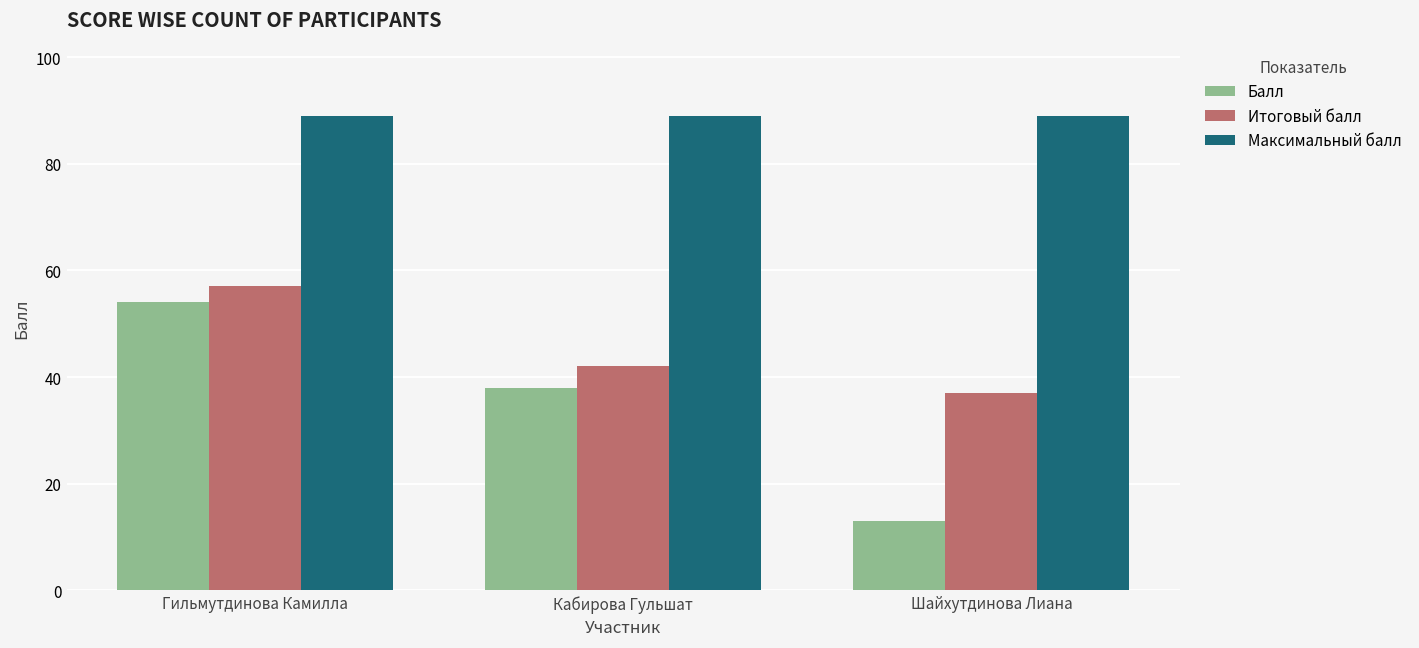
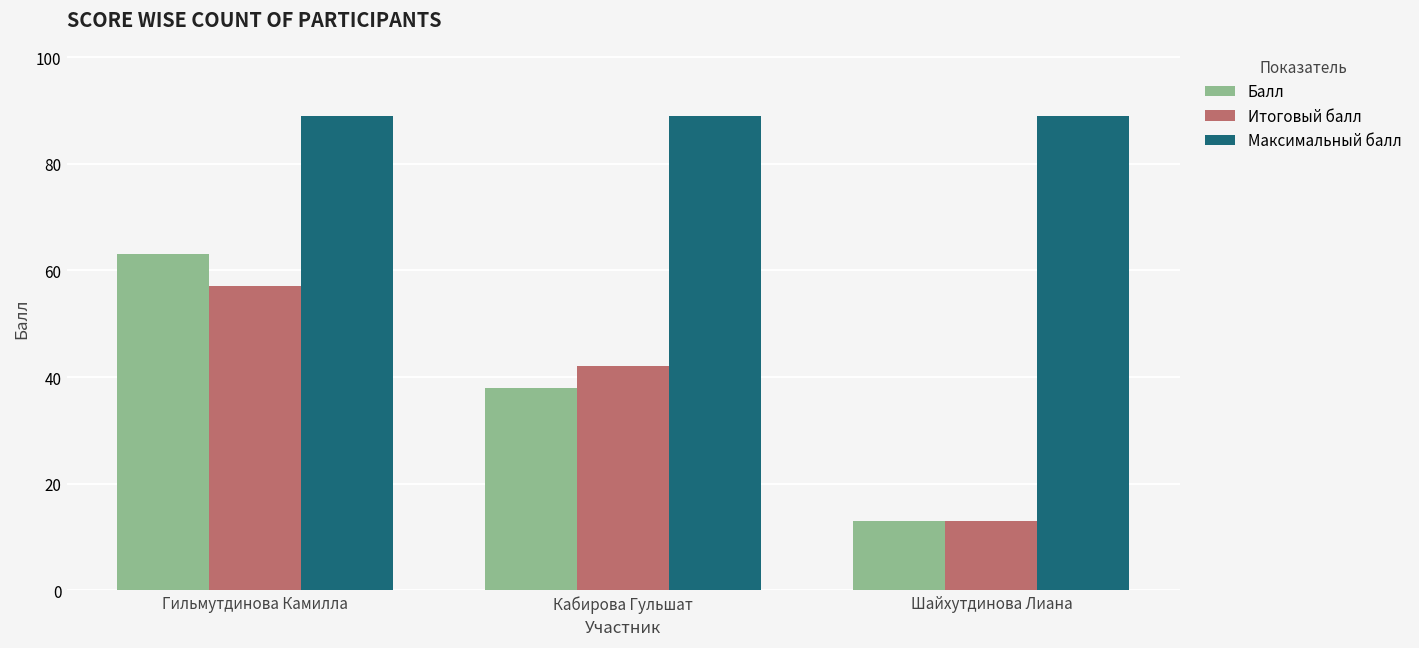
Балл, Гильмутдинова Камилла: 54 -> 63
Итоговый балл, Шайхутдинова Лиана: 37 -> 13
